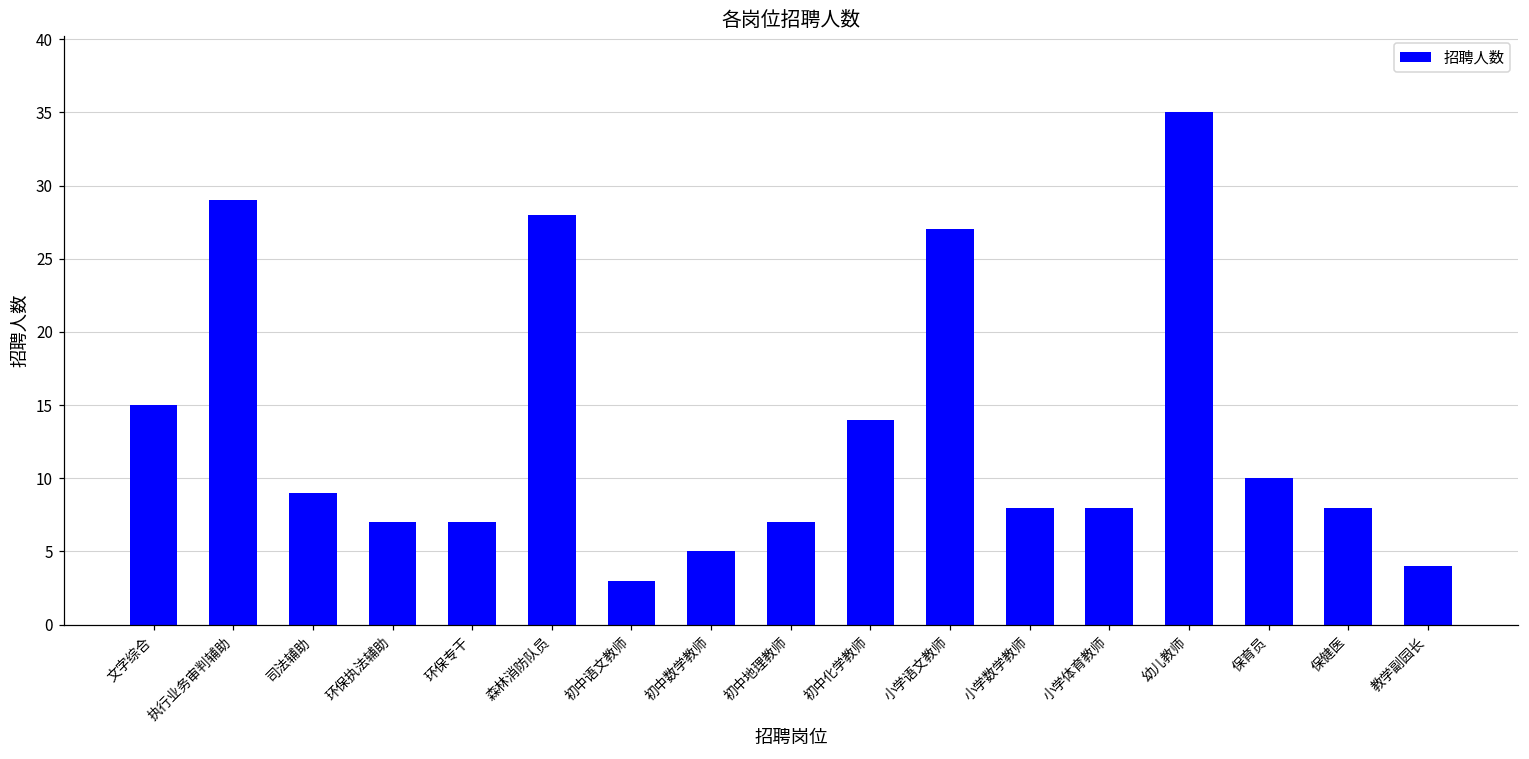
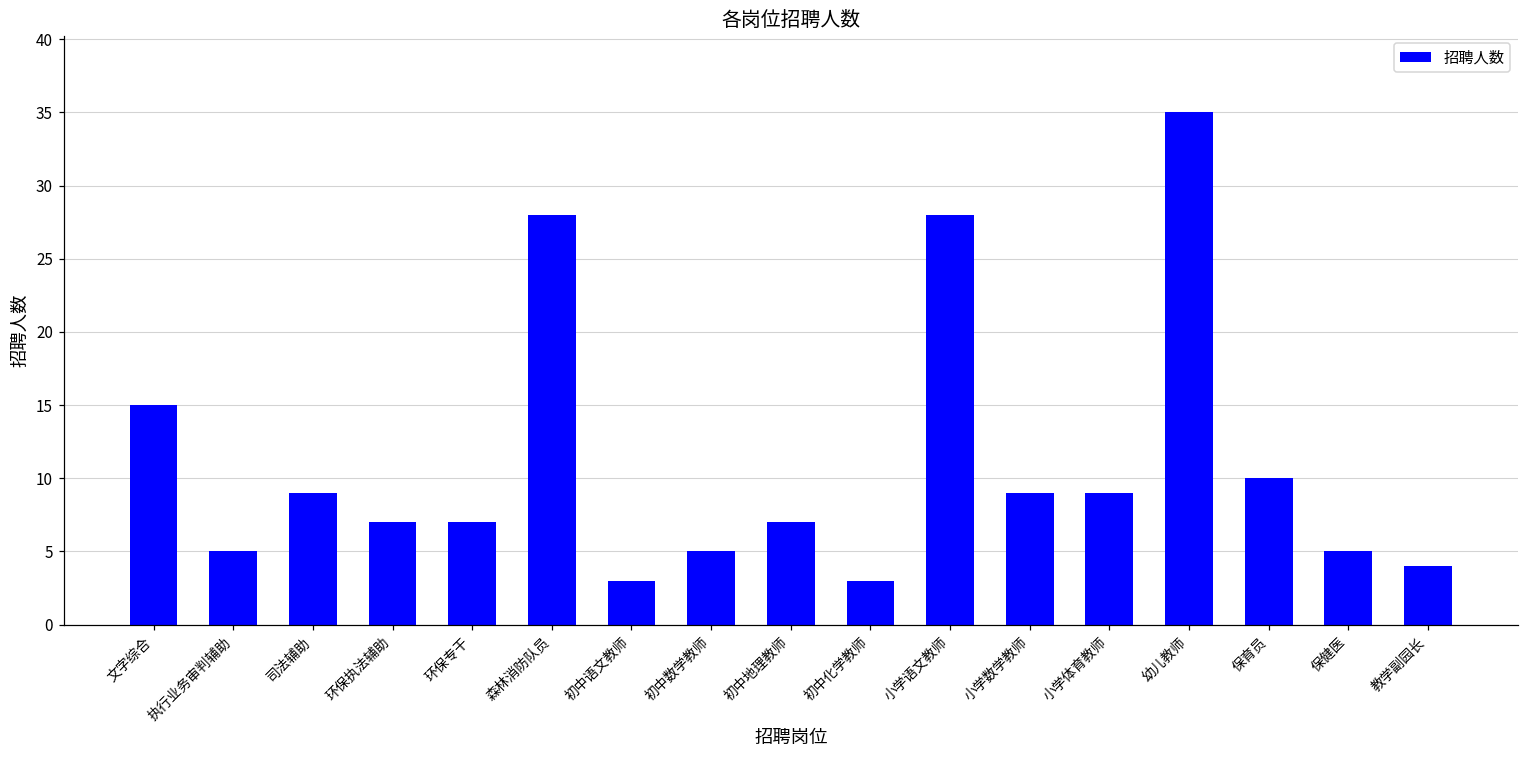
执行业务审判辅助: 29 -> 5
初中化学教师: 14 -> 3
小学语文教师: 27 -> 28
小学数学教师: 8 -> 9
小学体育教师: 8 -> 9
保健医: 8 -> 5
